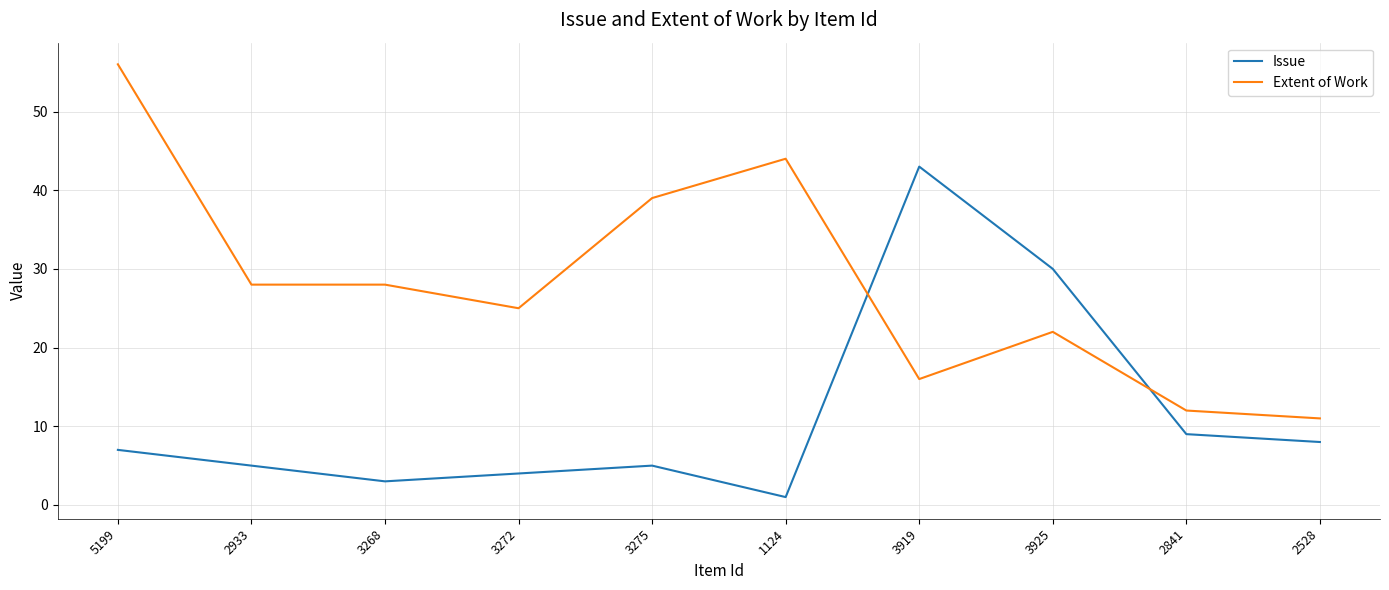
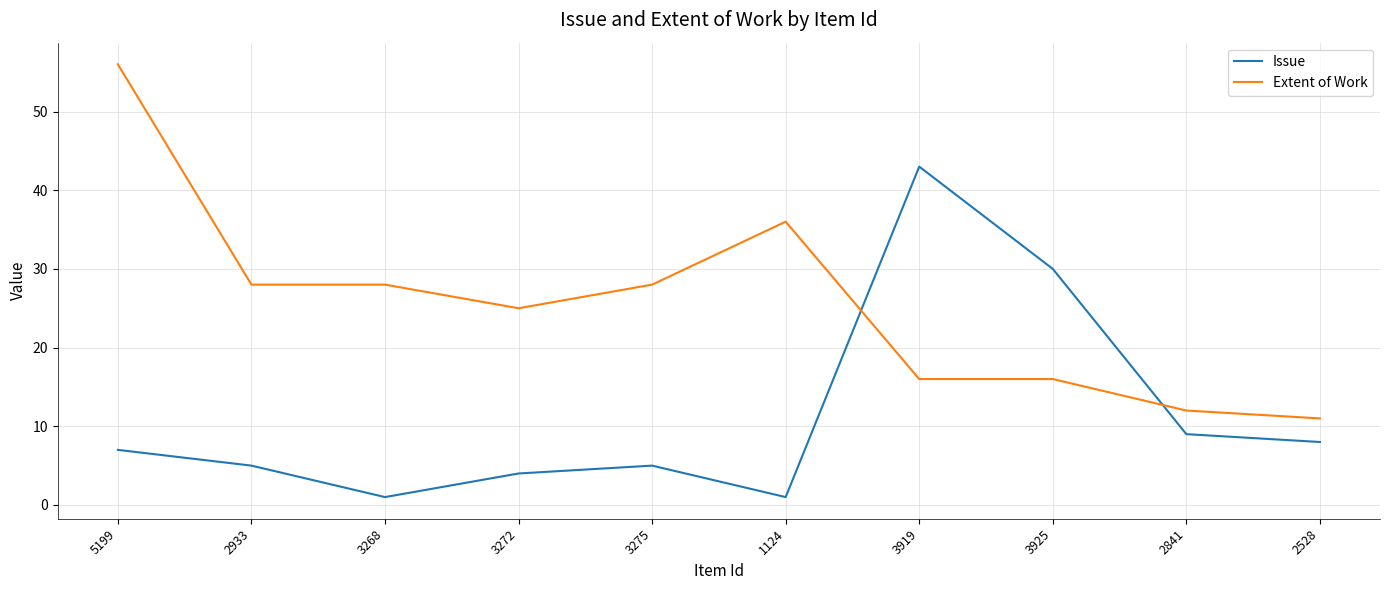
Issue, 3268: 3 -> 1
Extent of Work, 3275: 39 -> 28
Extent of Work, 1124: 44 -> 36
Extent of Work, 3925: 22 -> 16
